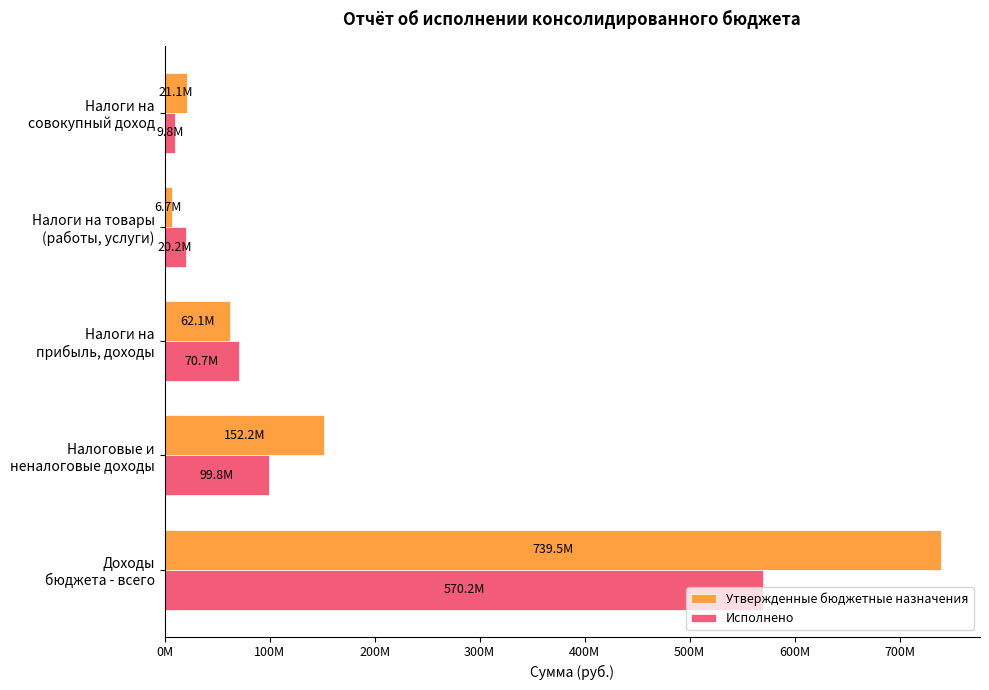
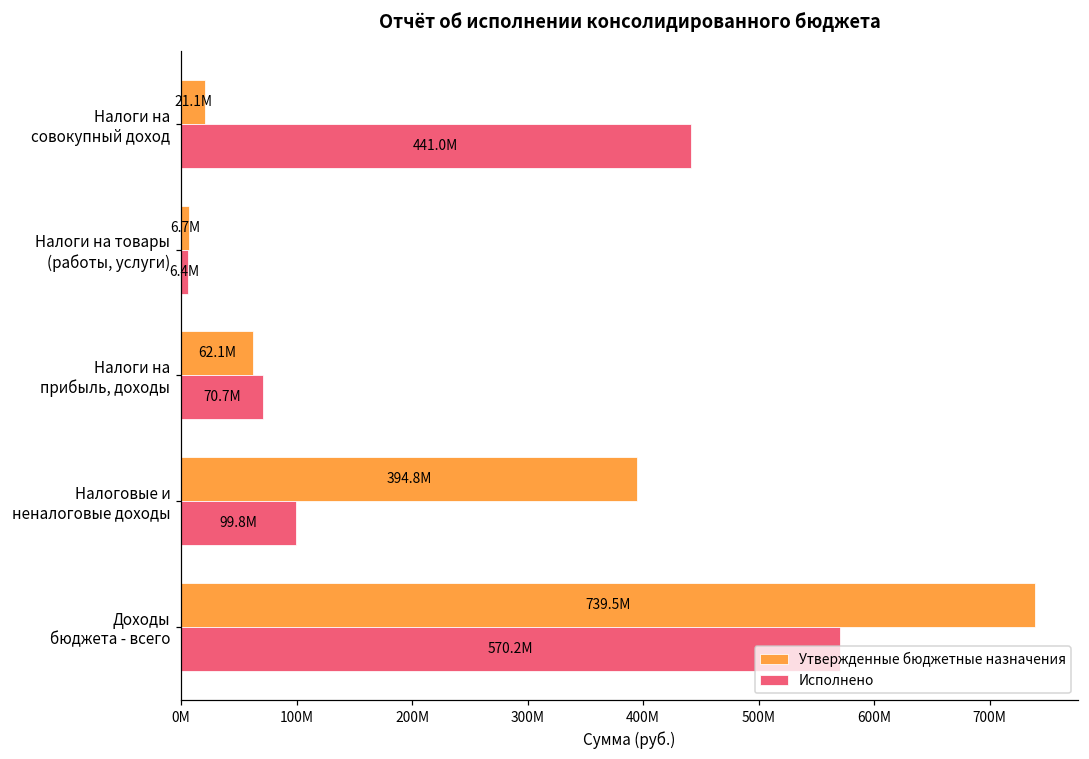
Исполнено, Налоги на совокупный доход: 9.8M -> 441.0M
Исполнено, Налоги на товары (работы, услуги): 20.2M -> 6.4M
Утвержденные бюджетные назначения, Налоговые и неналоговые доходы: 152.2M -> 394.8M
